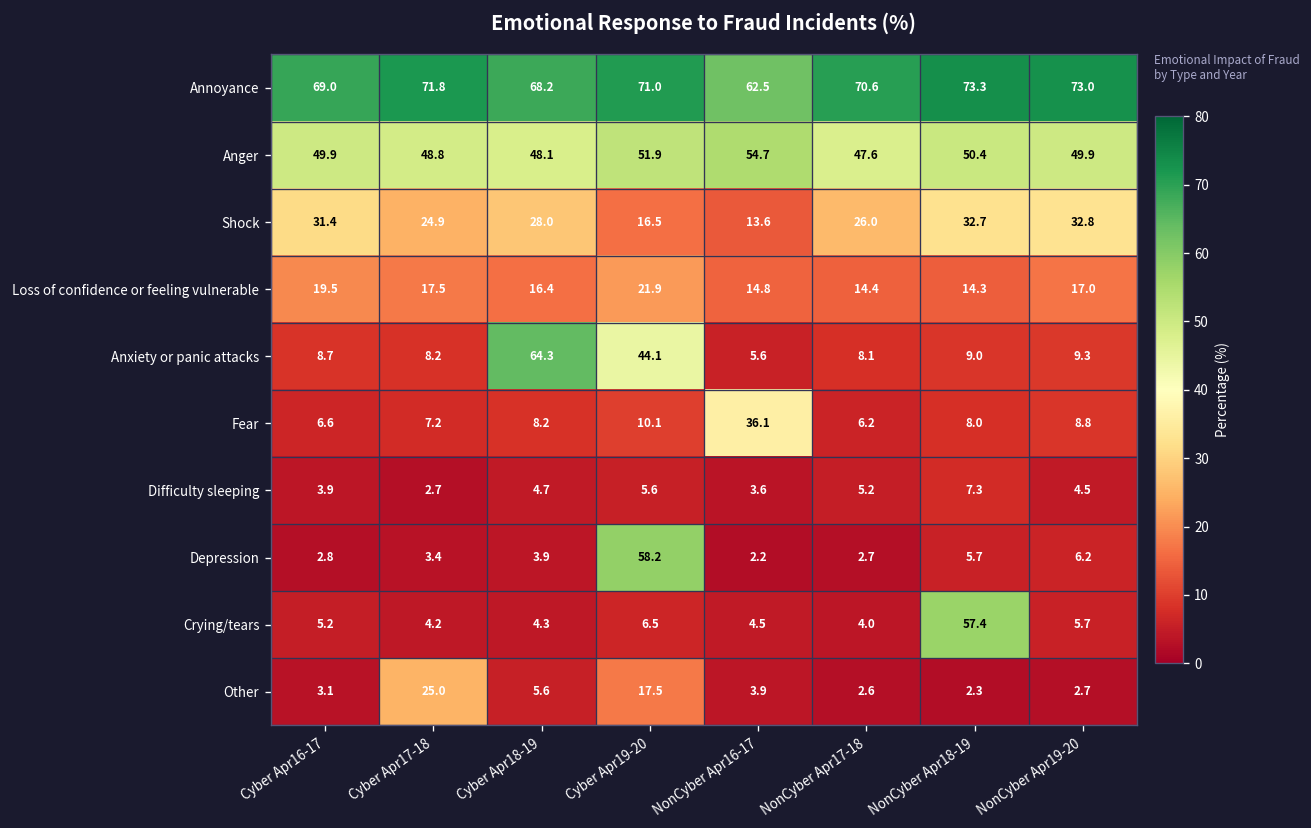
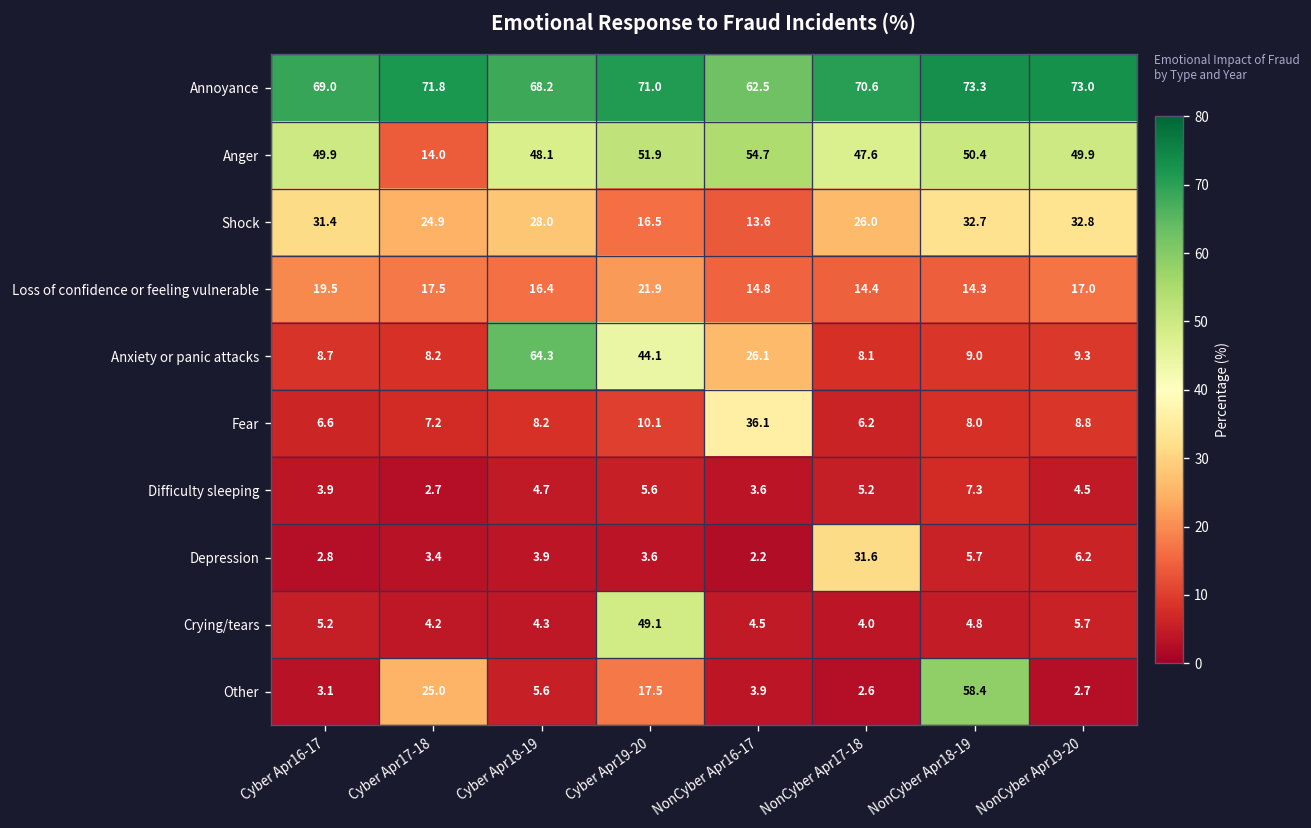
Anger, Cyber Apr17-18: 48.8 -> 14.0
Anxiety or panic attacks, NonCyber Apr16-17: 5.6 -> 26.1
Depression, Cyber Apr19-20: 58.2 -> 3.6
Depression, NonCyber Apr17-18: 2.7 -> 31.6
Crying/tears, Cyber Apr19-20: 6.5 -> 49.1
Crying/tears, NonCyber Apr18-19: 57.4 -> 4.8
Other, NonCyber Apr18-19: 2.3 -> 58.4
